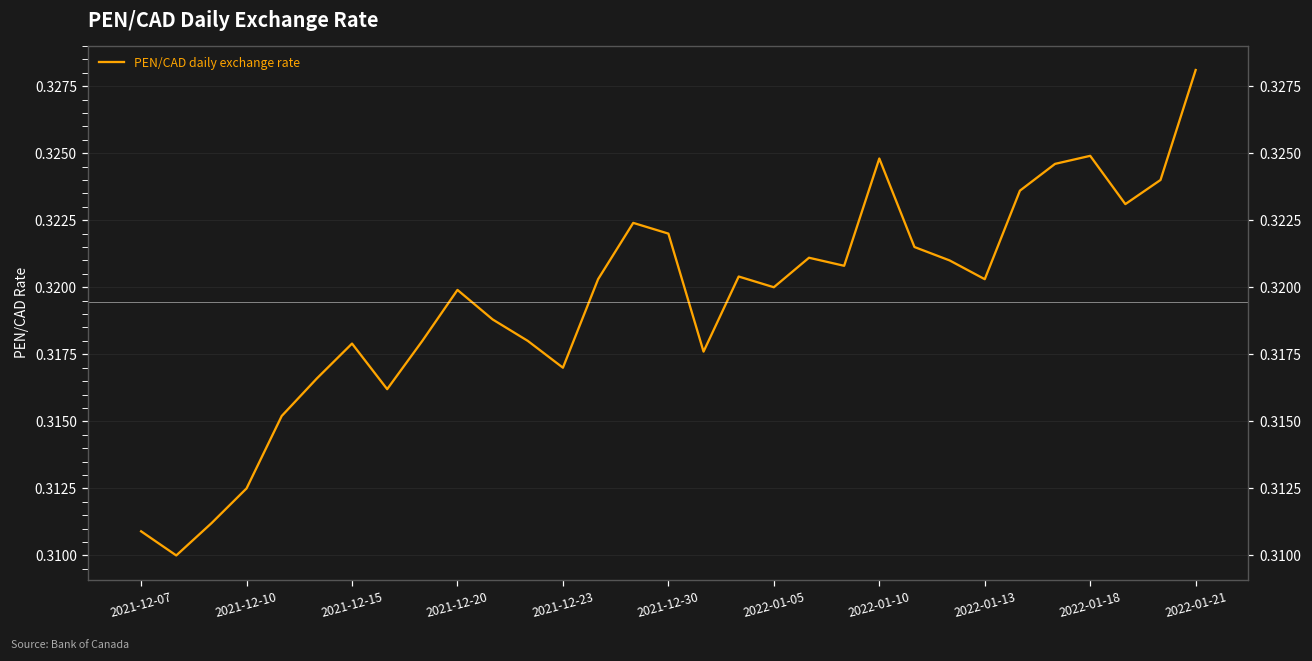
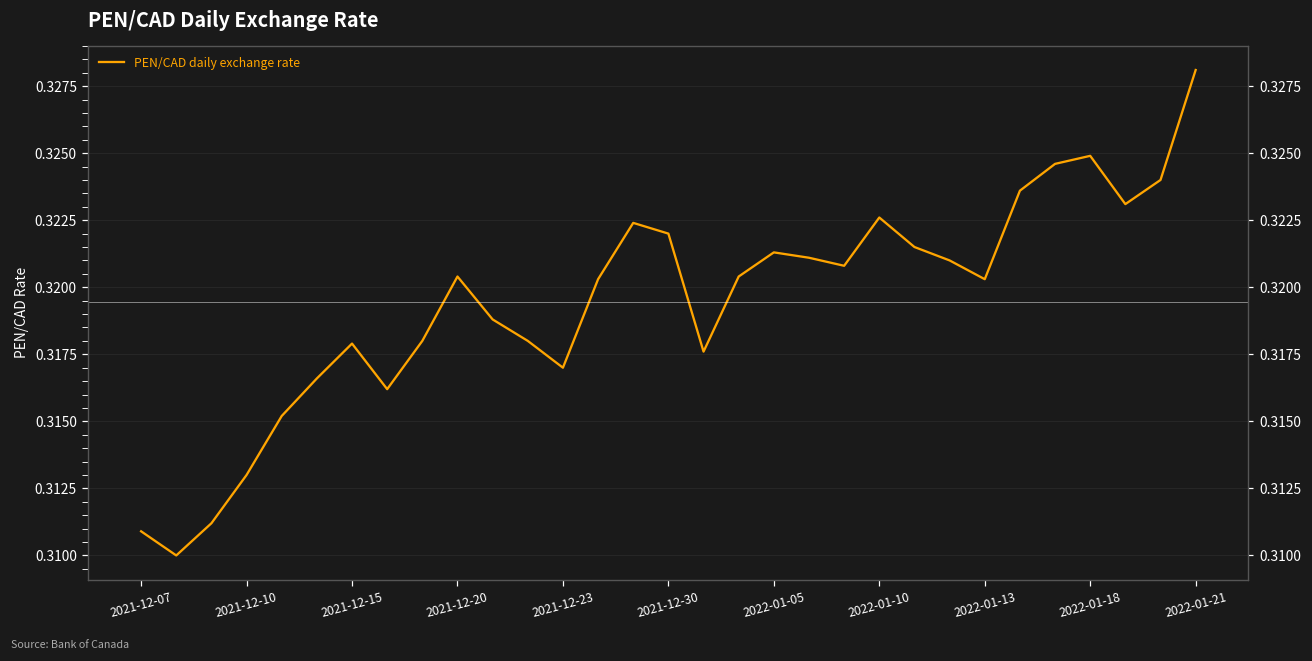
2021-12-10: 0.3125 -> 0.3130
2021-12-20: 0.3199 -> 0.3204
2022-01-05: 0.3200 -> 0.3213
2022-01-10: 0.3248 -> 0.3226
